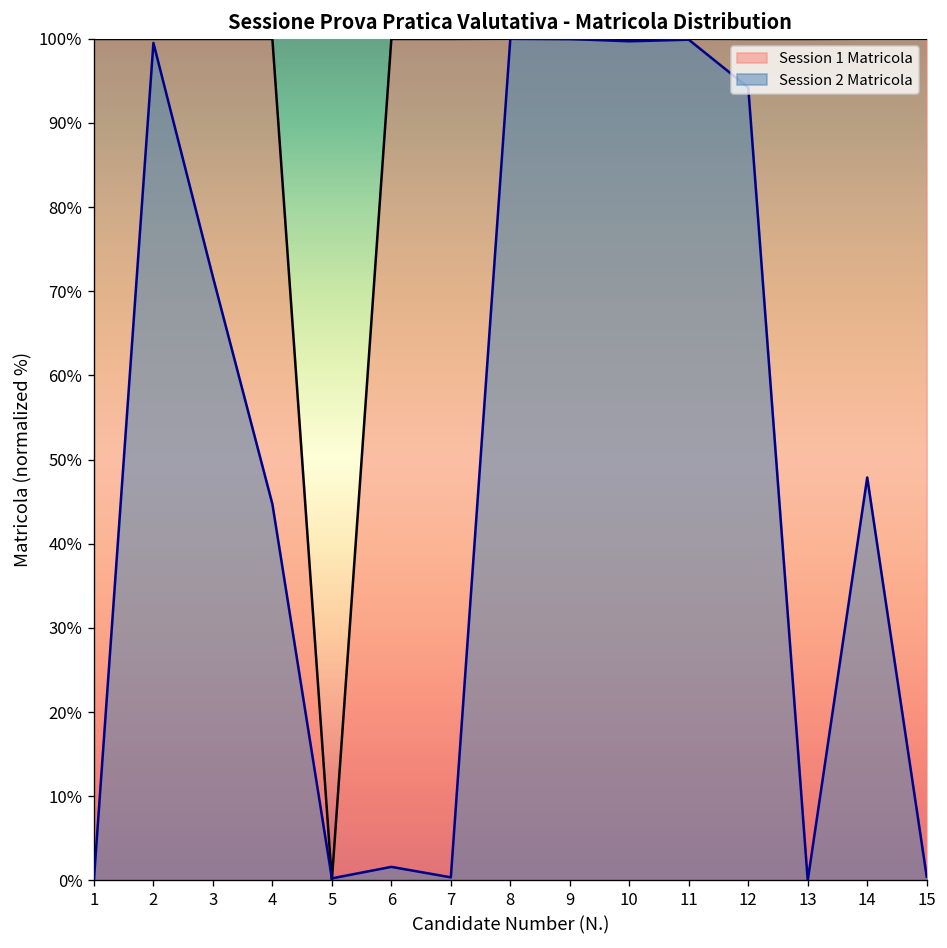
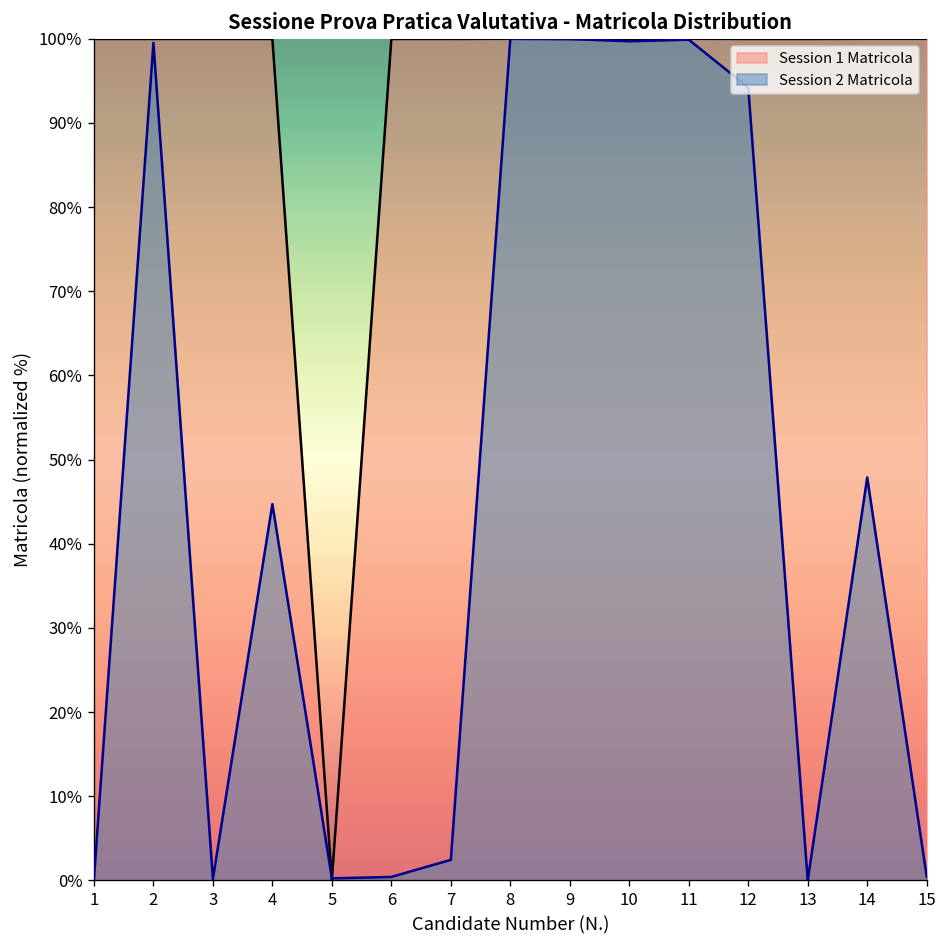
Session 2 Matricola, 3: 72% -> 0%
Session 2 Matricola, 6: 2% -> 0%
Session 2 Matricola, 7: 0% -> 2%
